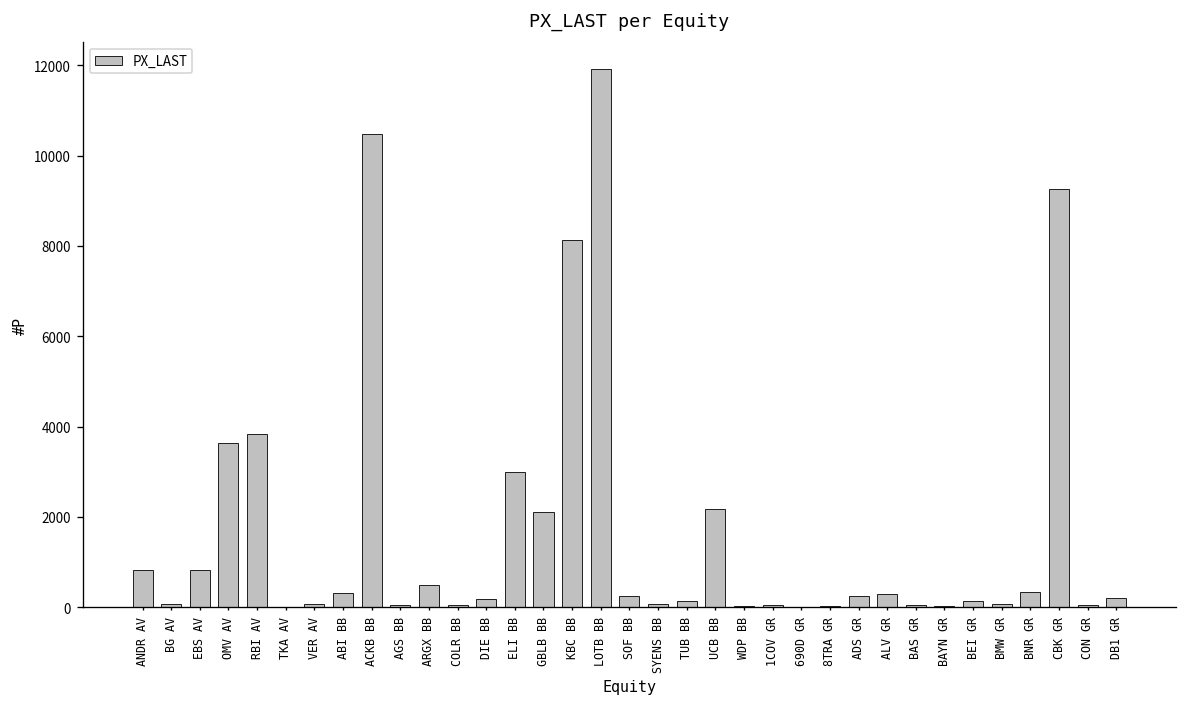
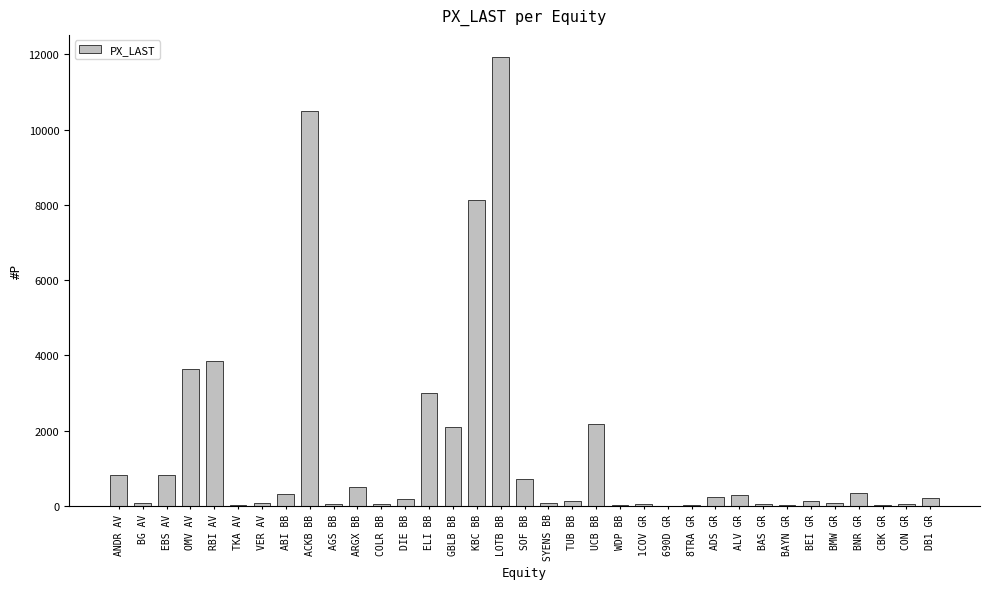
SOF BB: 200 -> 700
CBK GR: 9300 -> 0
